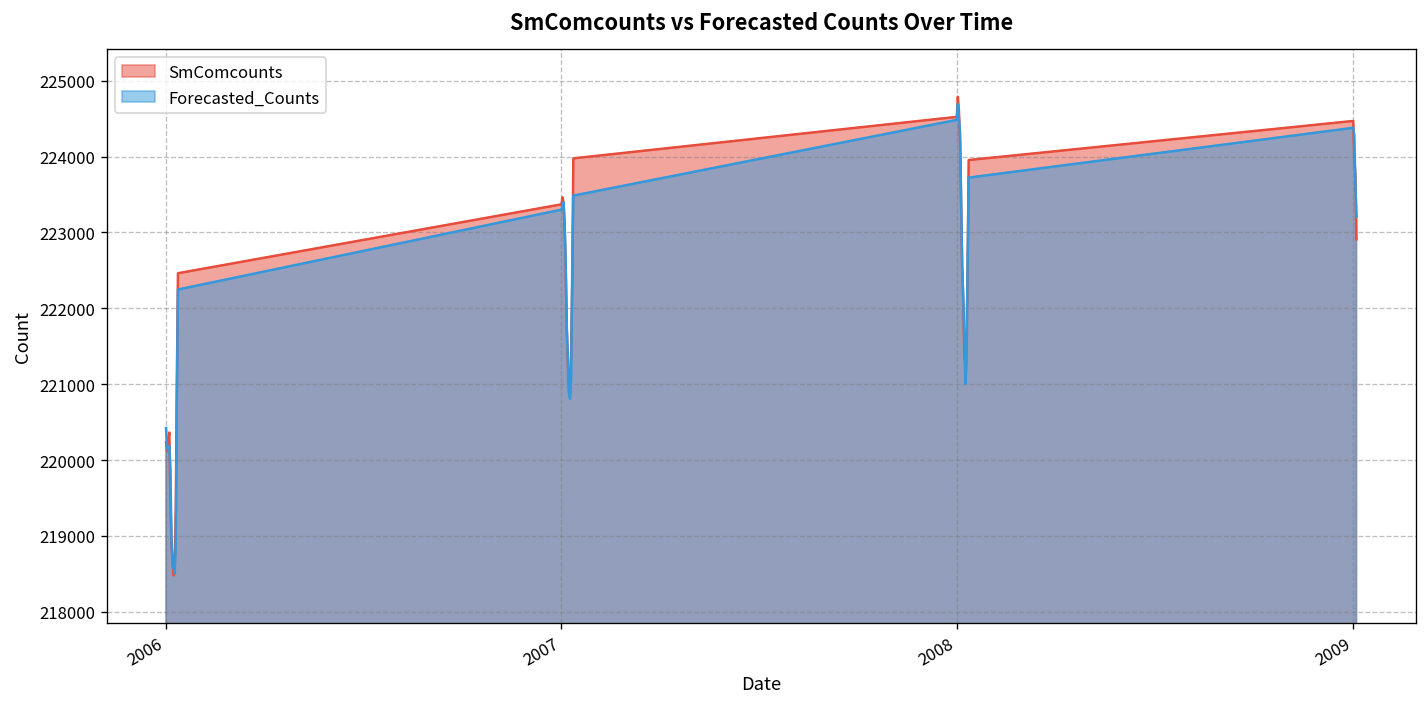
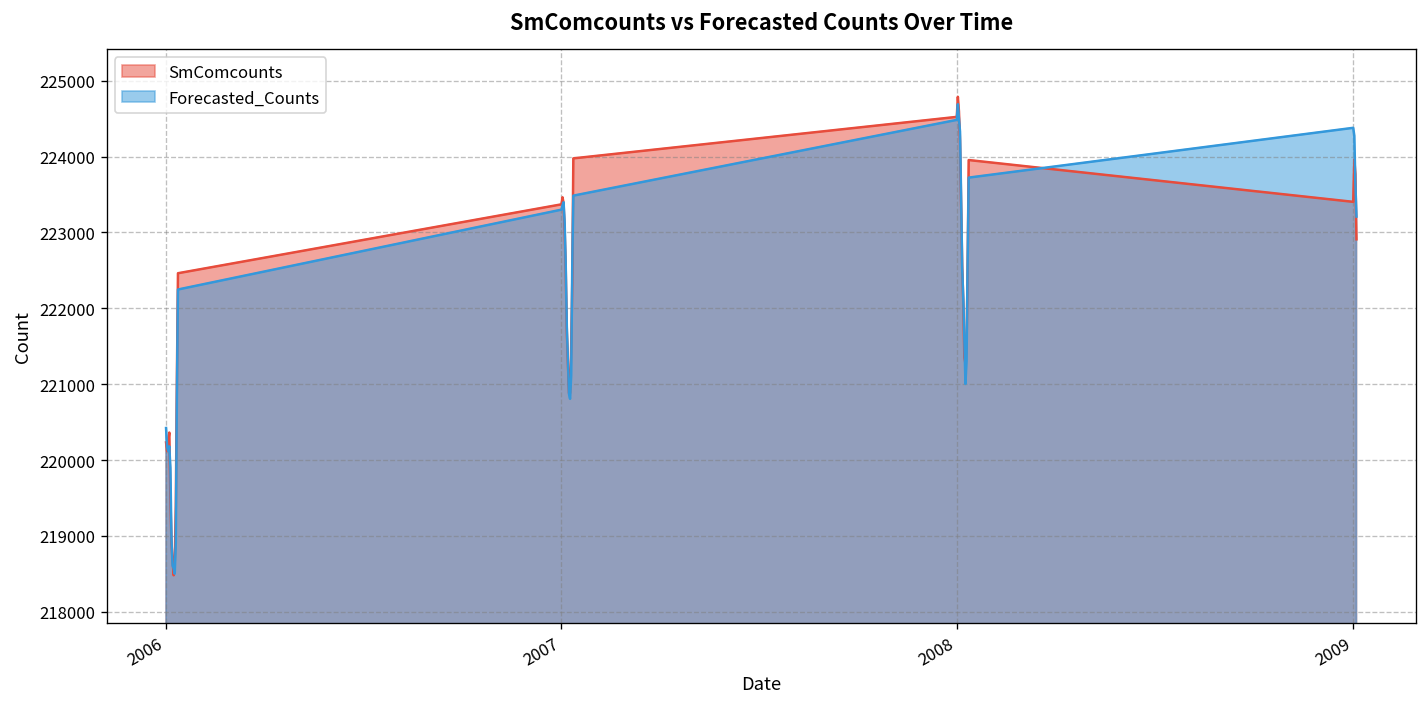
SmComcounts, 2009: 224500 -> 223400
